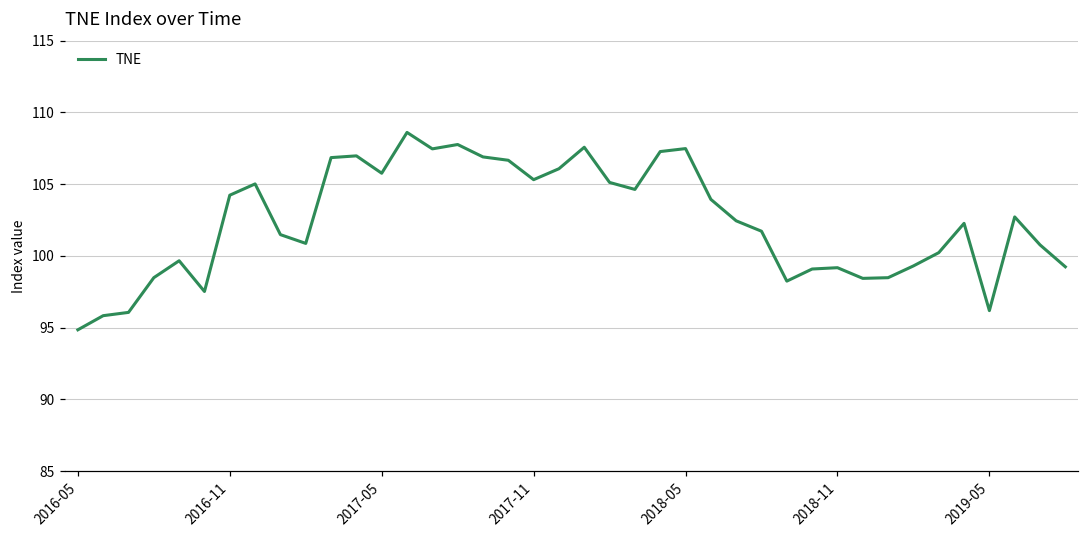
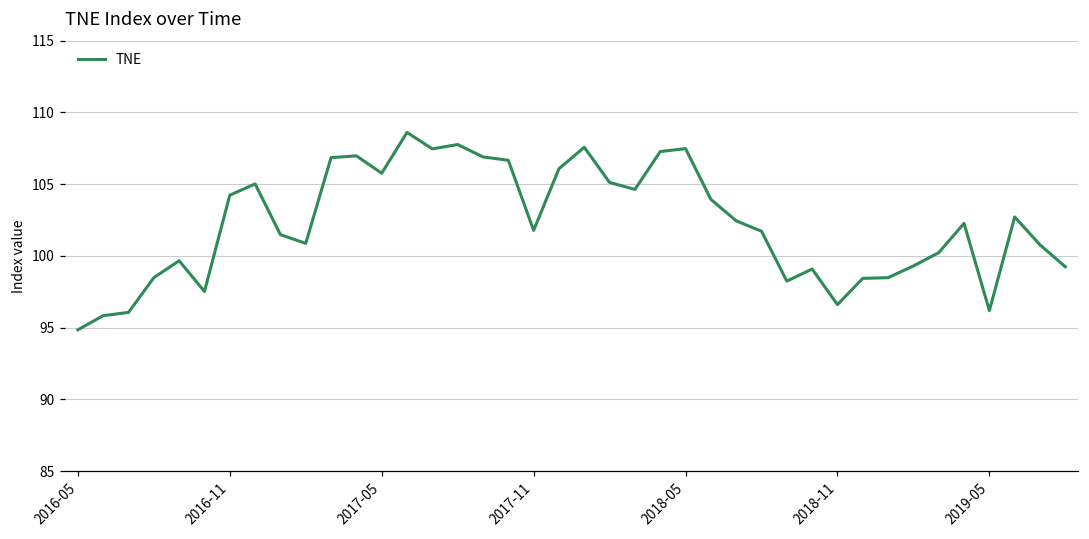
2017-11: 105.3 -> 101.8
2018-11: 99.2 -> 96.6
